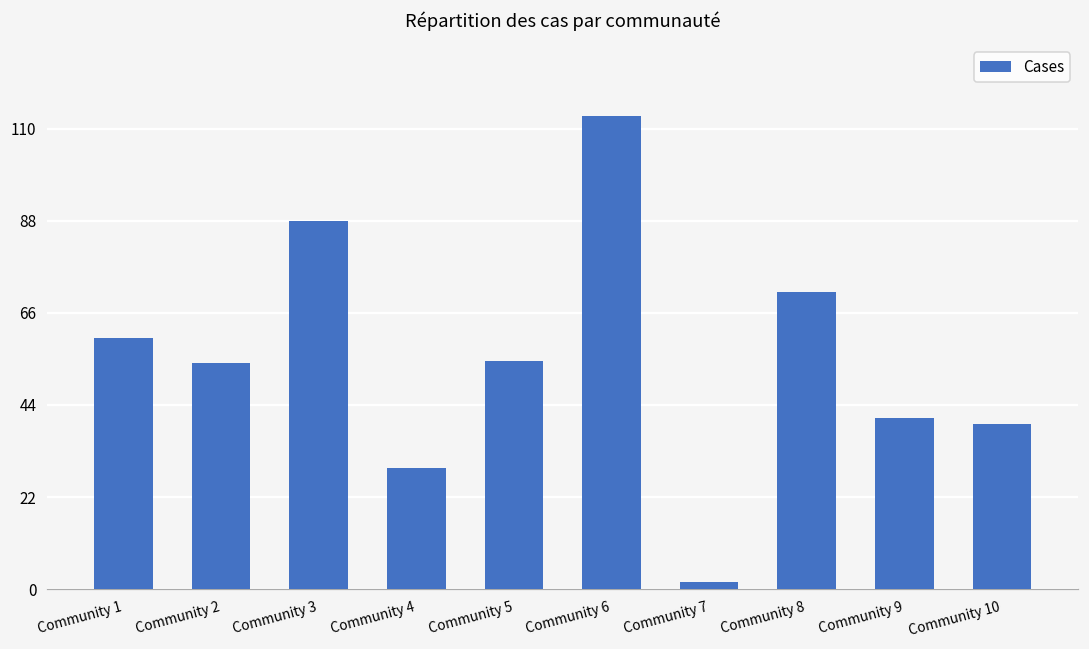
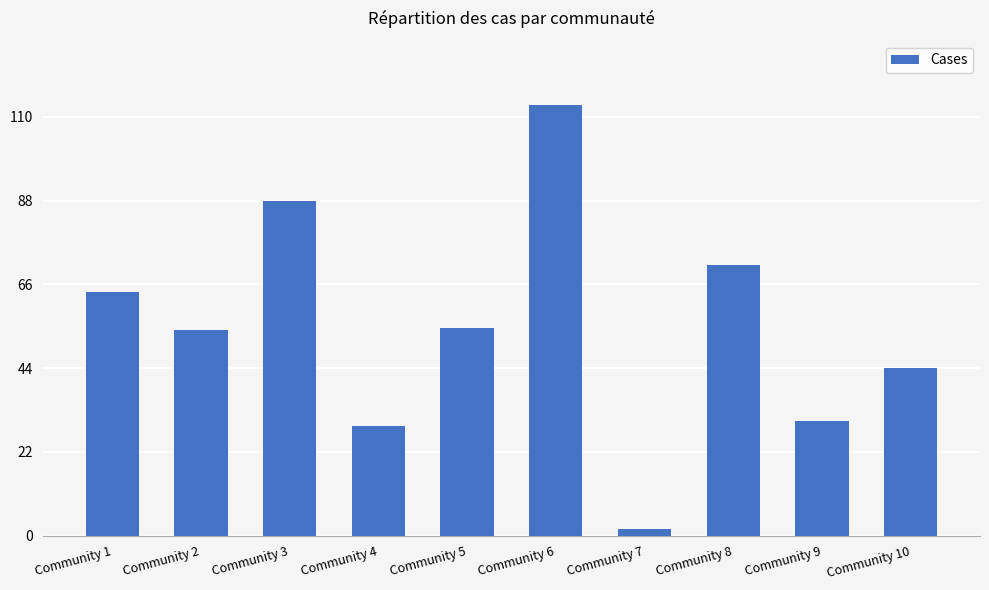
Community 1: 60 -> 64
Community 9: 41 -> 30
Community 10: 40 -> 44
